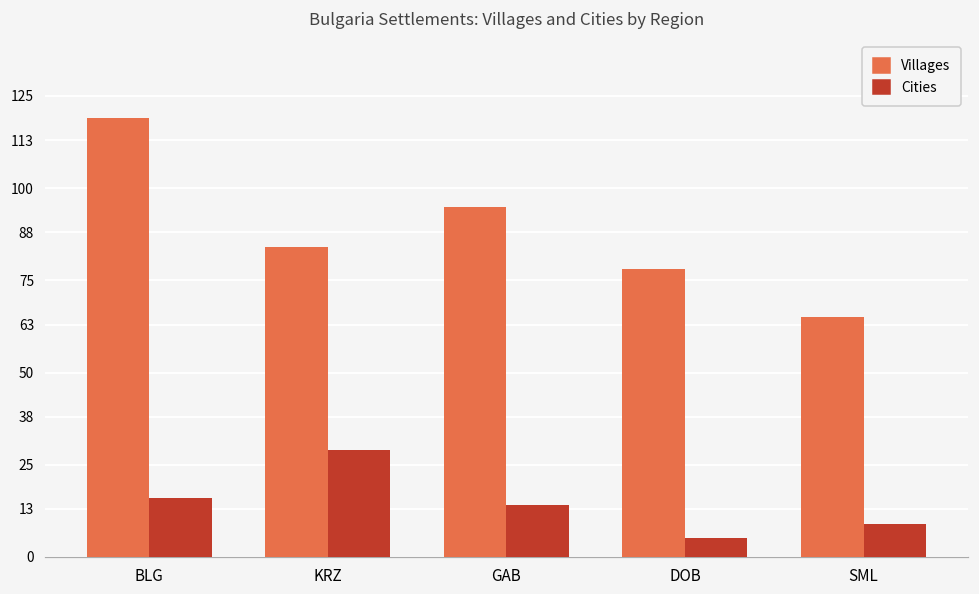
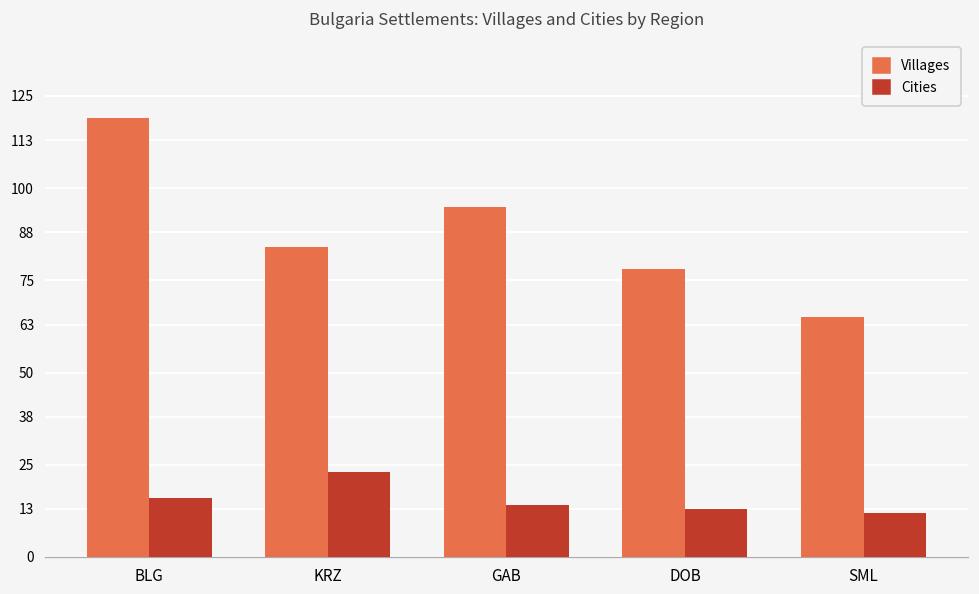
Cities, KRZ: 29 -> 23
Cities, DOB: 5 -> 13
Cities, SML: 9 -> 12
